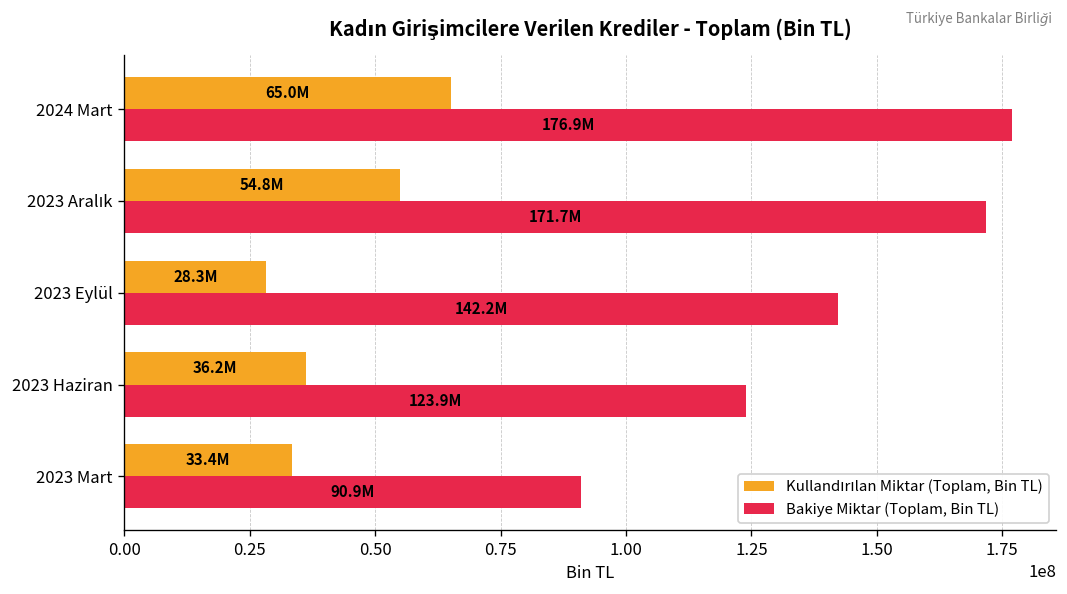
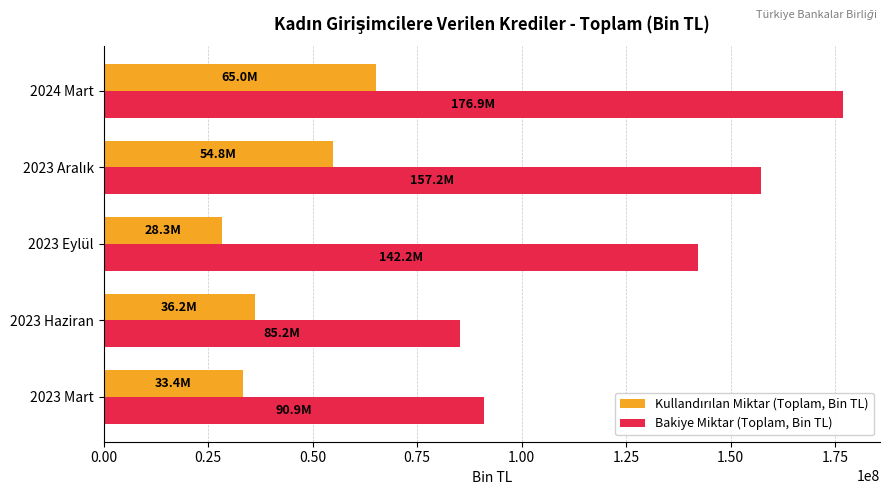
Bakiye Miktar (Toplam, Bin TL), 2023 Aralık: 171.7M -> 157.2M
Bakiye Miktar (Toplam, Bin TL), 2023 Haziran: 123.9M -> 85.2M
